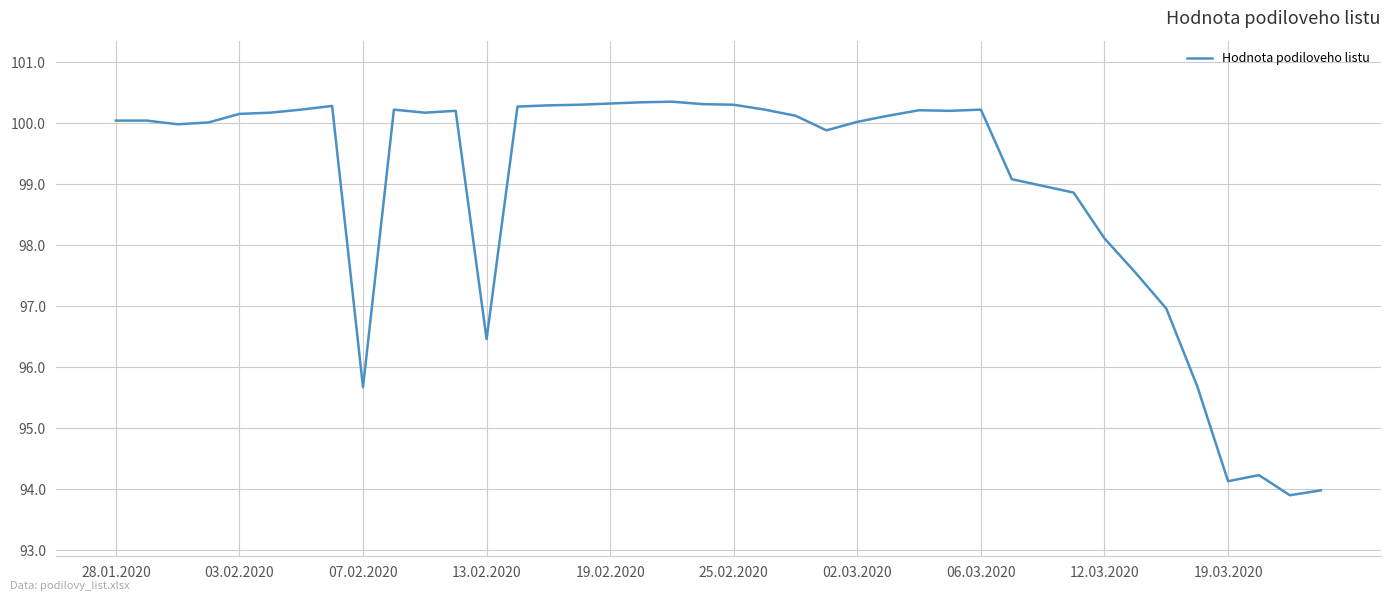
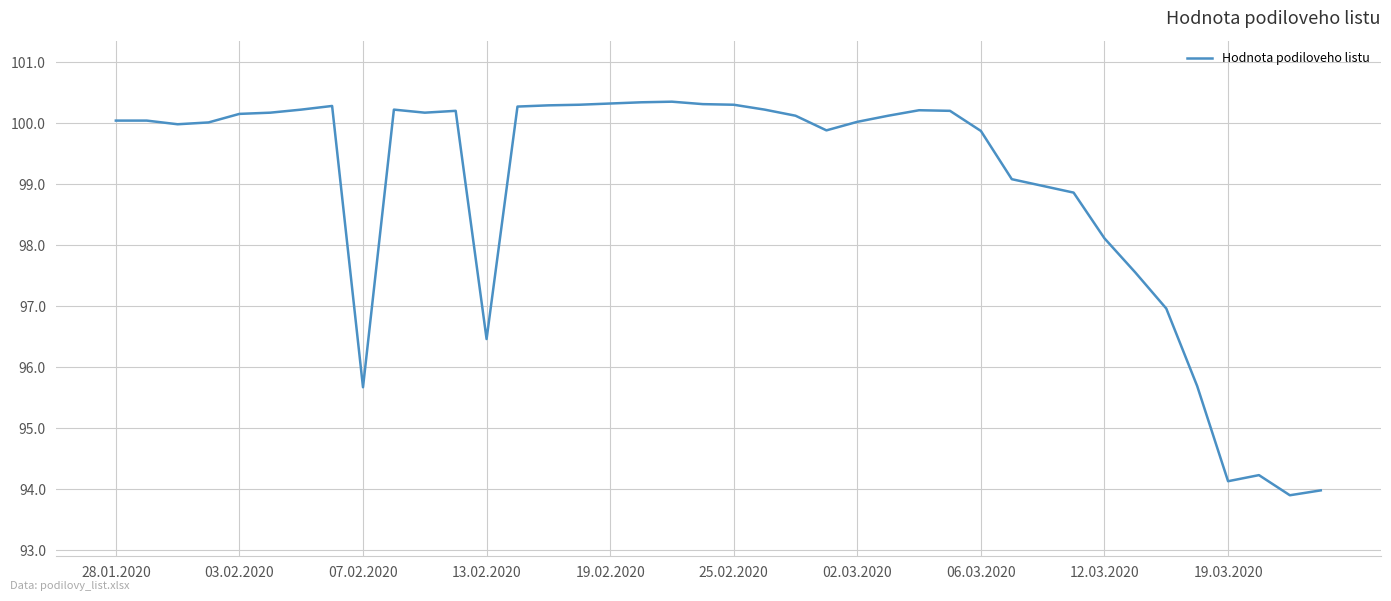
06.03.2020: 100.2 -> 99.9
